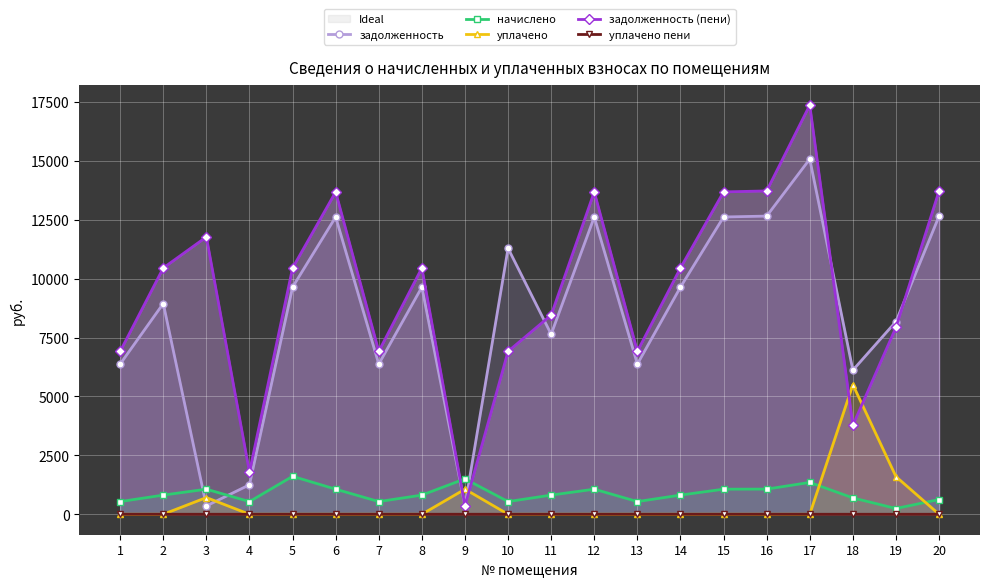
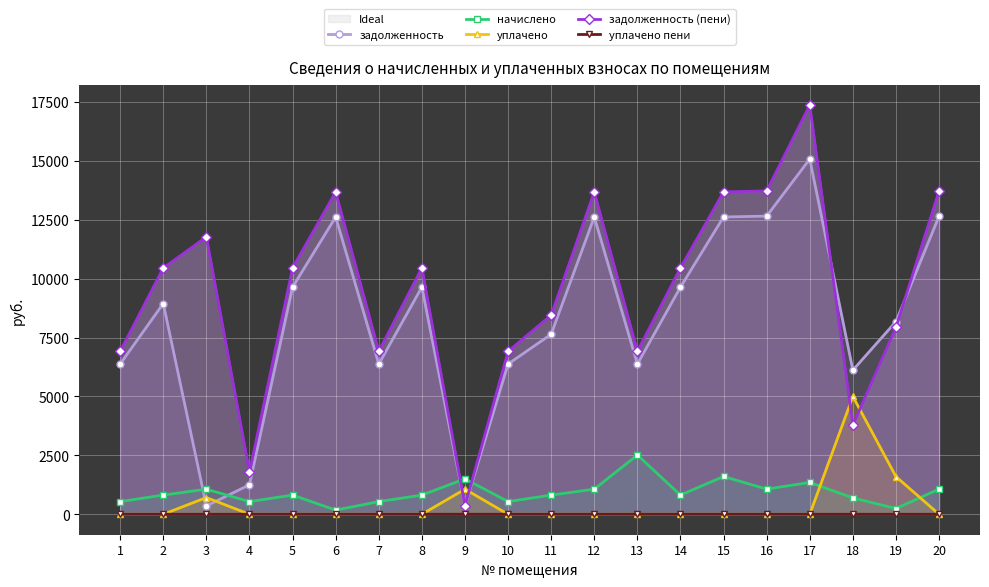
начислено, 5: 1600 -> 800
начислено, 6: 1100 -> 200
задолженность, 10: 11300 -> 6400
начислено, 13: 500 -> 2500
начислено, 15: 1100 -> 1600
уплачено, 18: 5500 -> 5000
начислено, 20: 600 -> 1100
